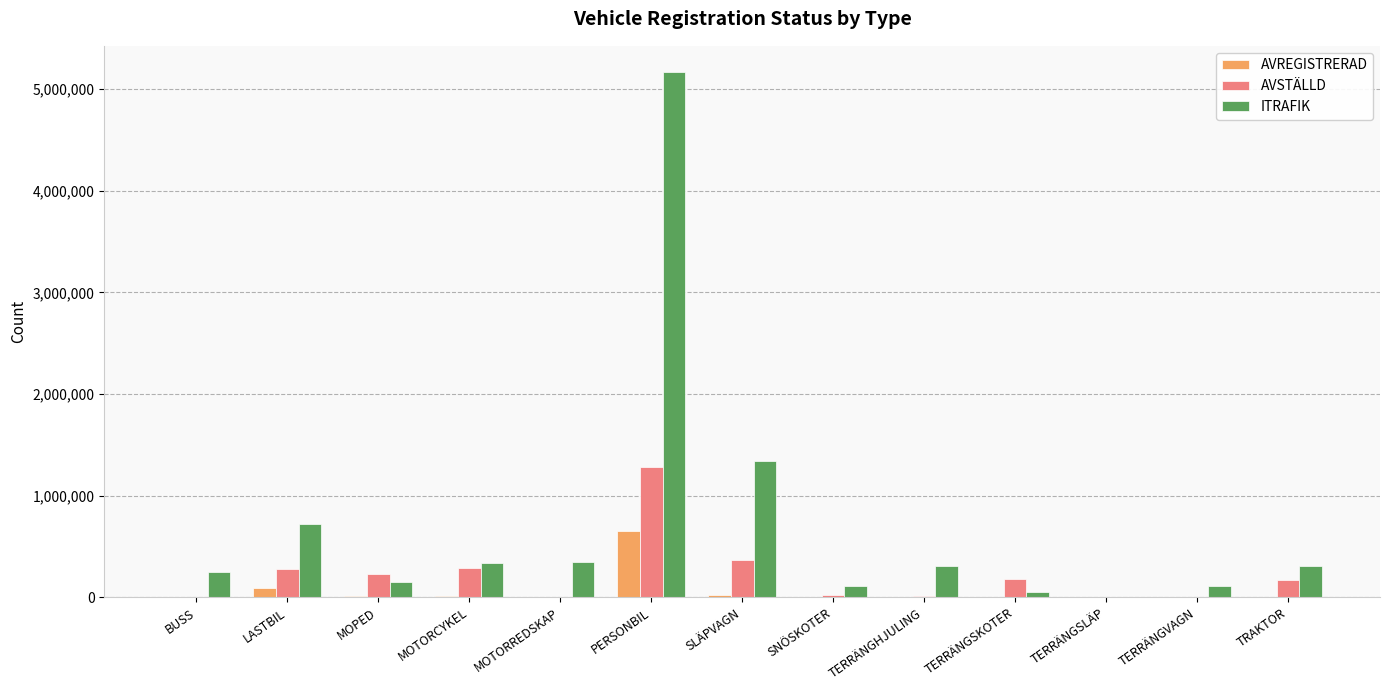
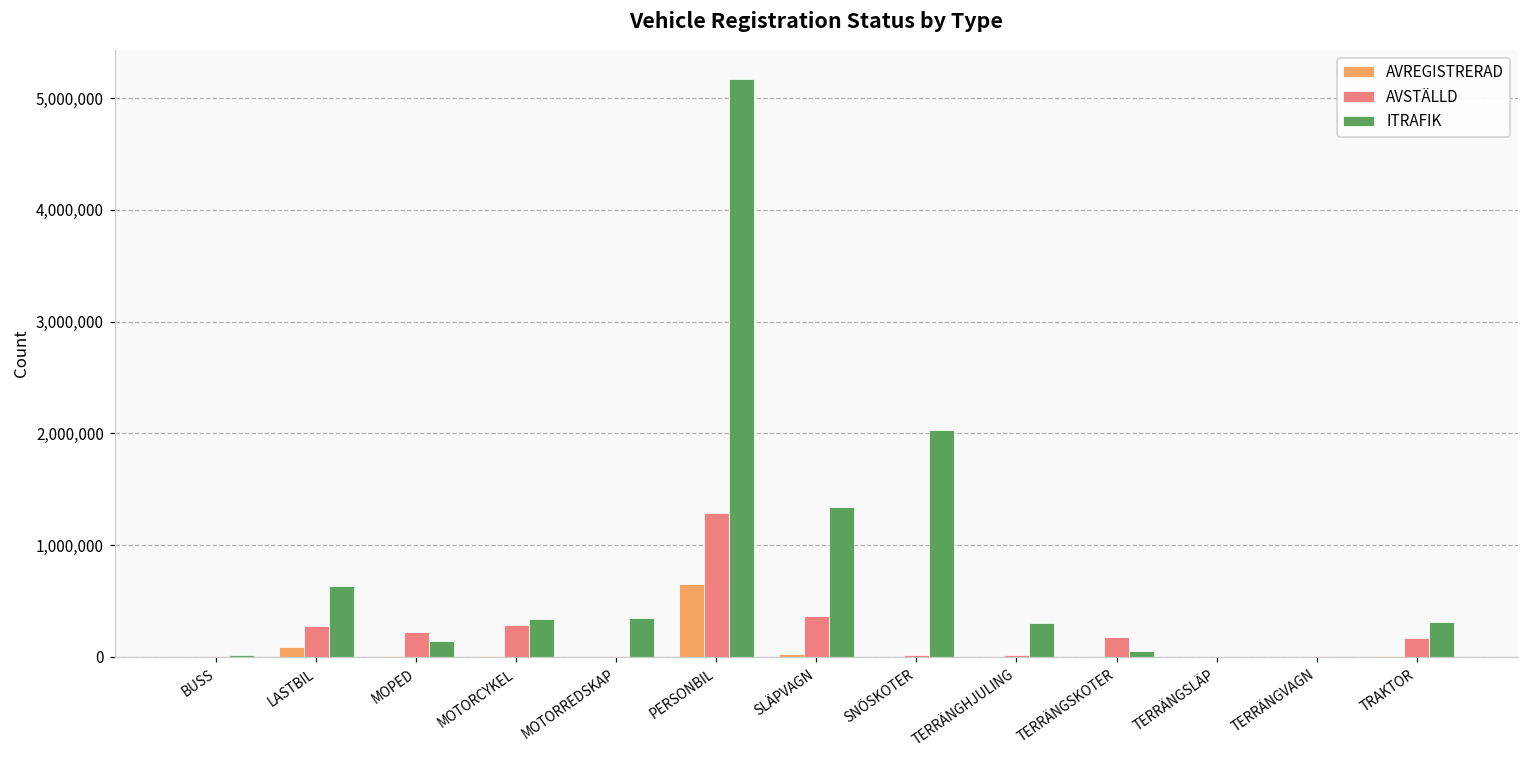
ITRAFIK, BUSS: 240,000 -> 10,000
ITRAFIK, LASTBIL: 720,000 -> 630,000
ITRAFIK, SNÖSKOTER: 110,000 -> 2,030,000
ITRAFIK, TERRÄNGVAGN: 110,000 -> 10,000
